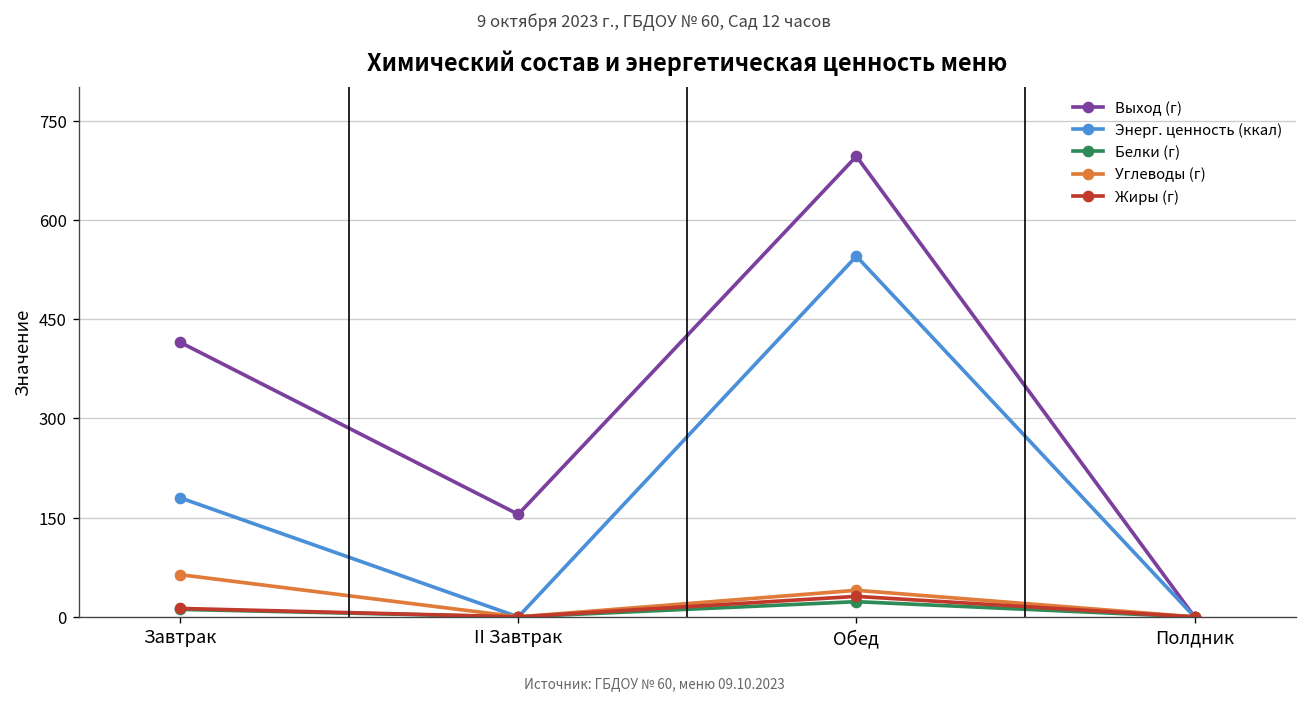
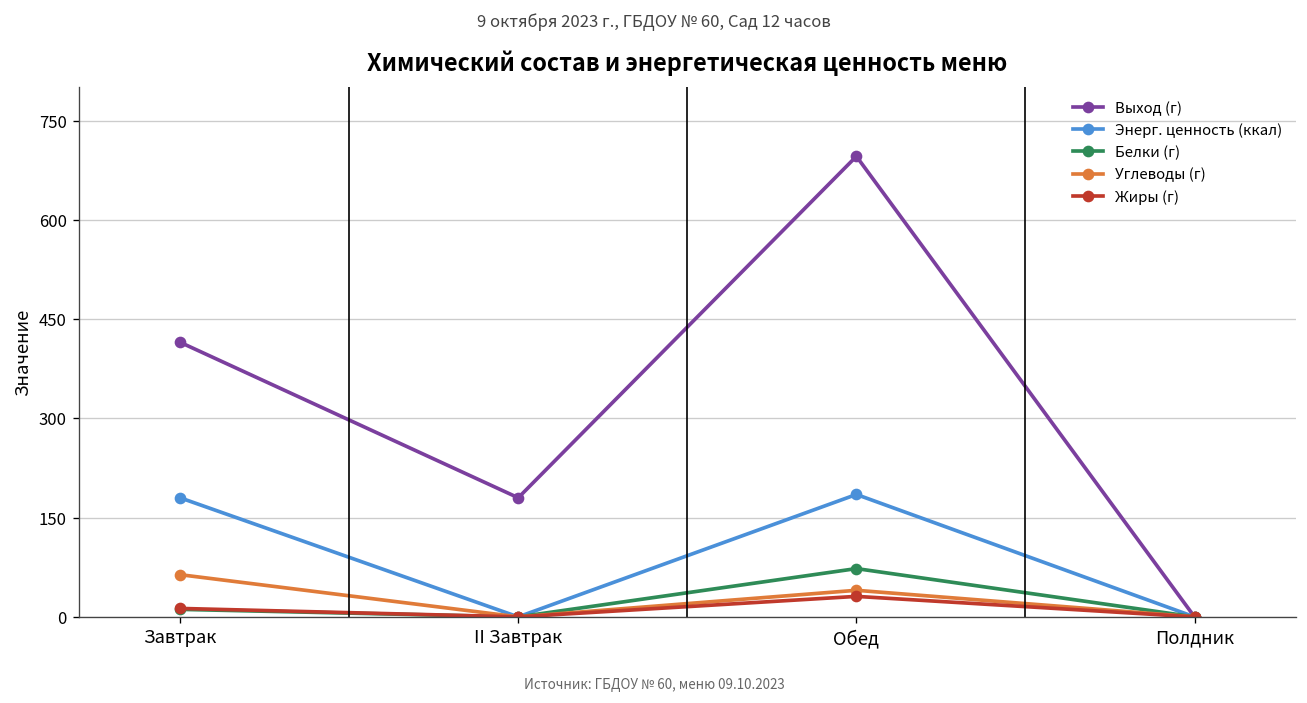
Выход (г), II Завтрак: 160 -> 180
Энерг. ценность (ккал), Обед: 550 -> 190
Белки (г), Обед: 20 -> 70
